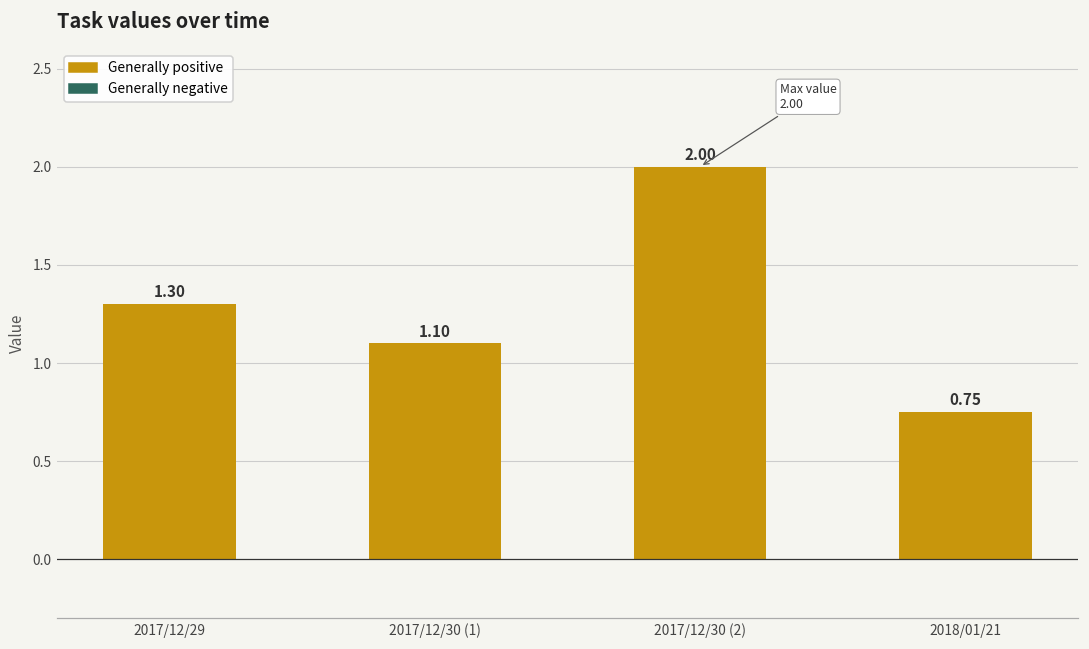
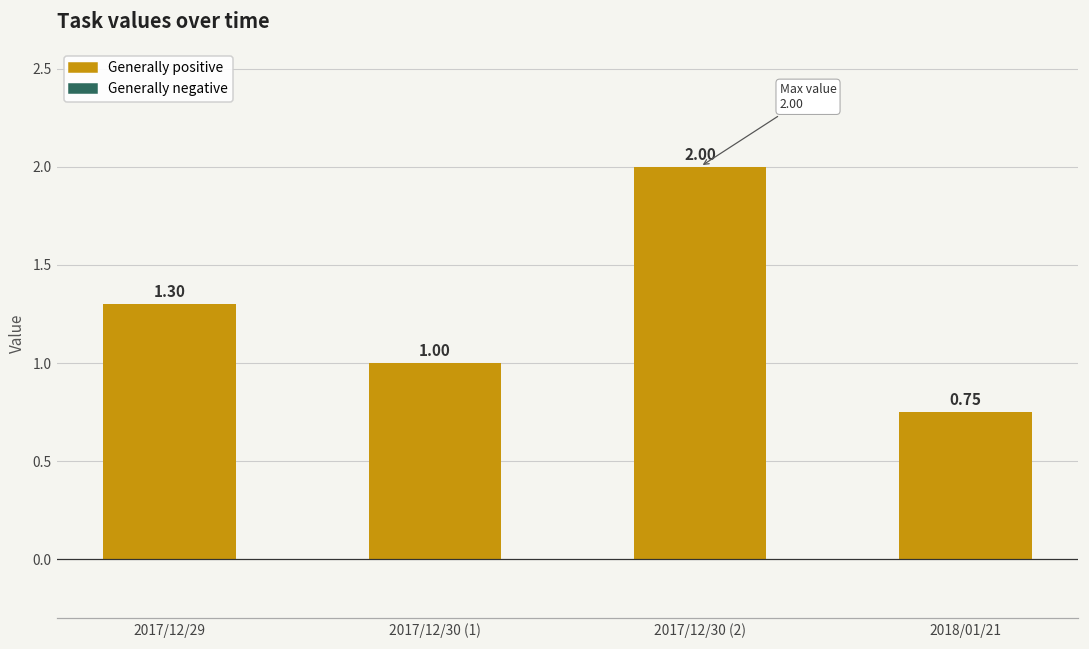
2017/12/30 (1): 1.10 -> 1.00
